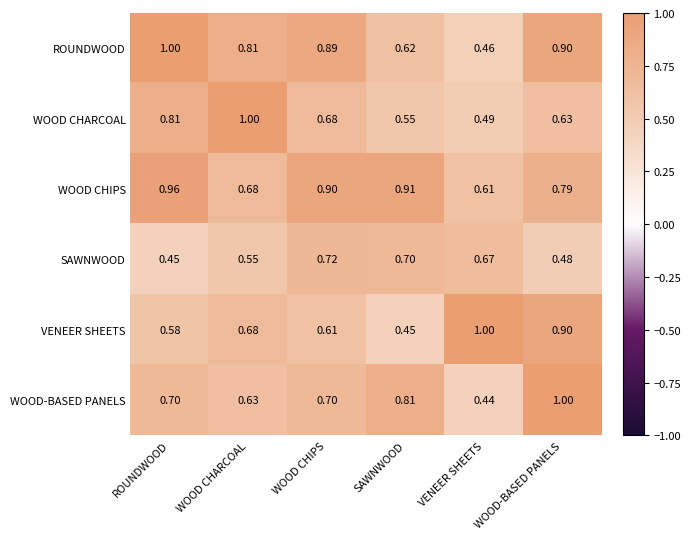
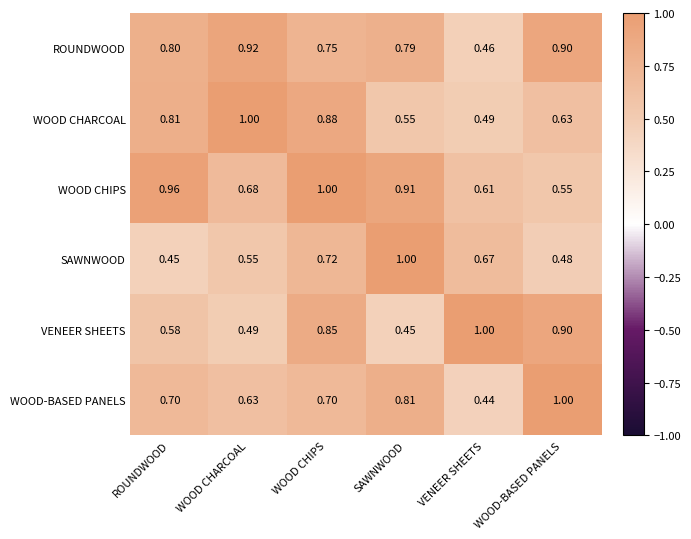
ROUNDWOOD, ROUNDWOOD: 1.00 -> 0.80
ROUNDWOOD, WOOD CHARCOAL: 0.81 -> 0.92
ROUNDWOOD, WOOD CHIPS: 0.89 -> 0.75
ROUNDWOOD, SAWNWOOD: 0.62 -> 0.79
WOOD CHARCOAL, WOOD CHIPS: 0.68 -> 0.88
WOOD CHIPS, WOOD CHIPS: 0.90 -> 1.00
WOOD CHIPS, WOOD-BASED PANELS: 0.79 -> 0.55
SAWNWOOD, SAWNWOOD: 0.70 -> 1.00
VENEER SHEETS, WOOD CHARCOAL: 0.68 -> 0.49
VENEER SHEETS, WOOD CHIPS: 0.61 -> 0.85
